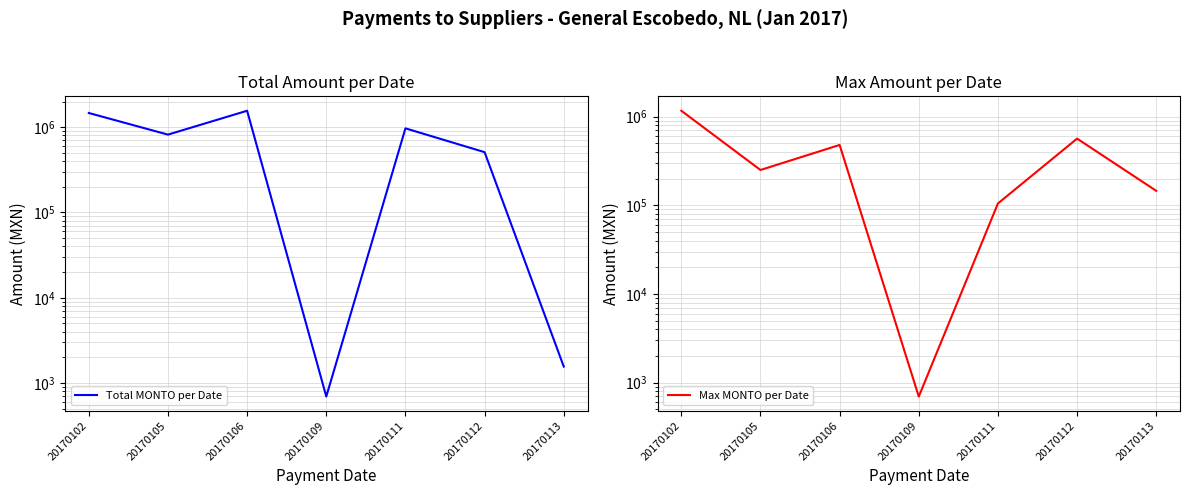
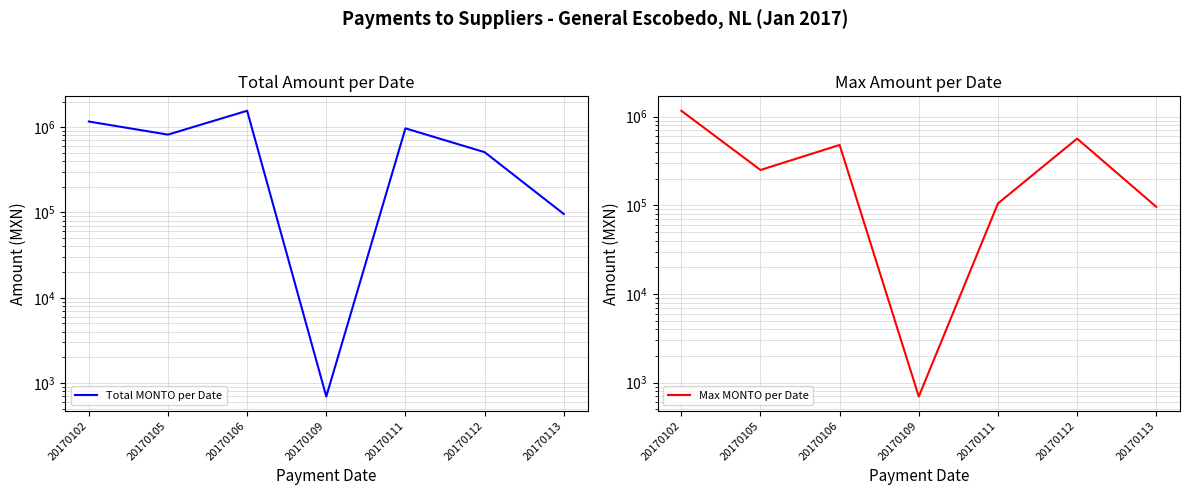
Total Amount per Date, 20170102: 1500000 -> 1200000
Total Amount per Date, 20170113: 1600 -> 100000
Max Amount per Date, 20170113: 150000 -> 100000
